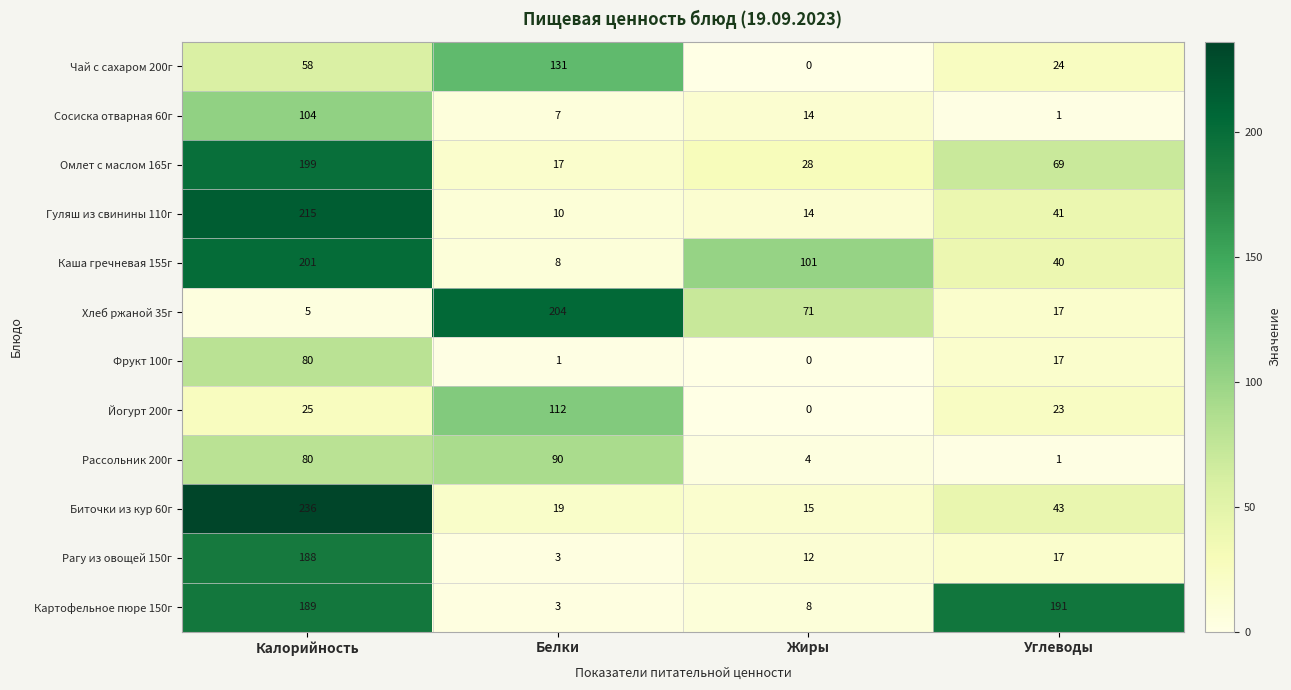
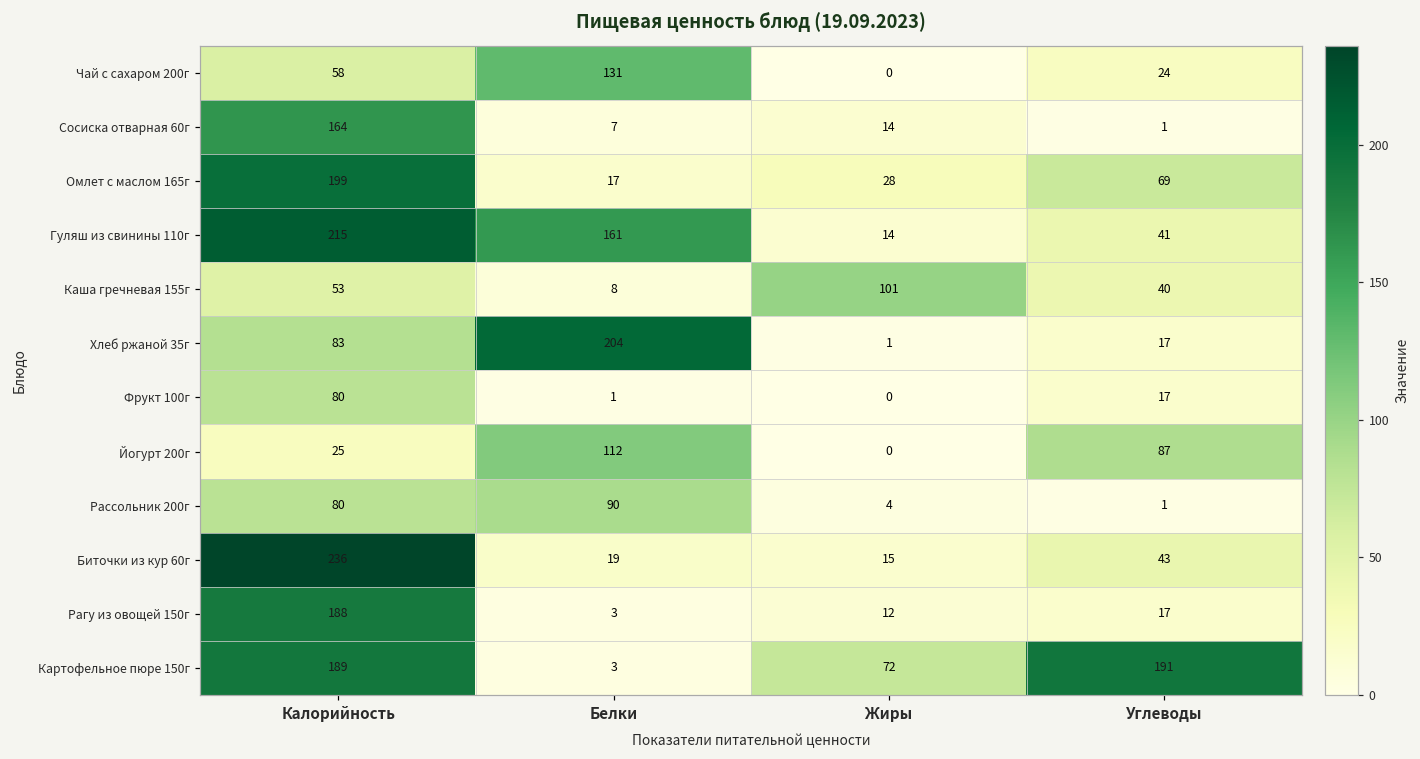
Сосиска отварная 60г, Калорийность: 104 -> 164
Гуляш из свинины 110г, Белки: 10 -> 161
Каша гречневая 155г, Калорийность: 201 -> 53
Хлеб ржаной 35г, Калорийность: 5 -> 83
Хлеб ржаной 35г, Жиры: 71 -> 1
Йогурт 200г, Углеводы: 23 -> 87
Картофельное пюре 150г, Жиры: 8 -> 72
